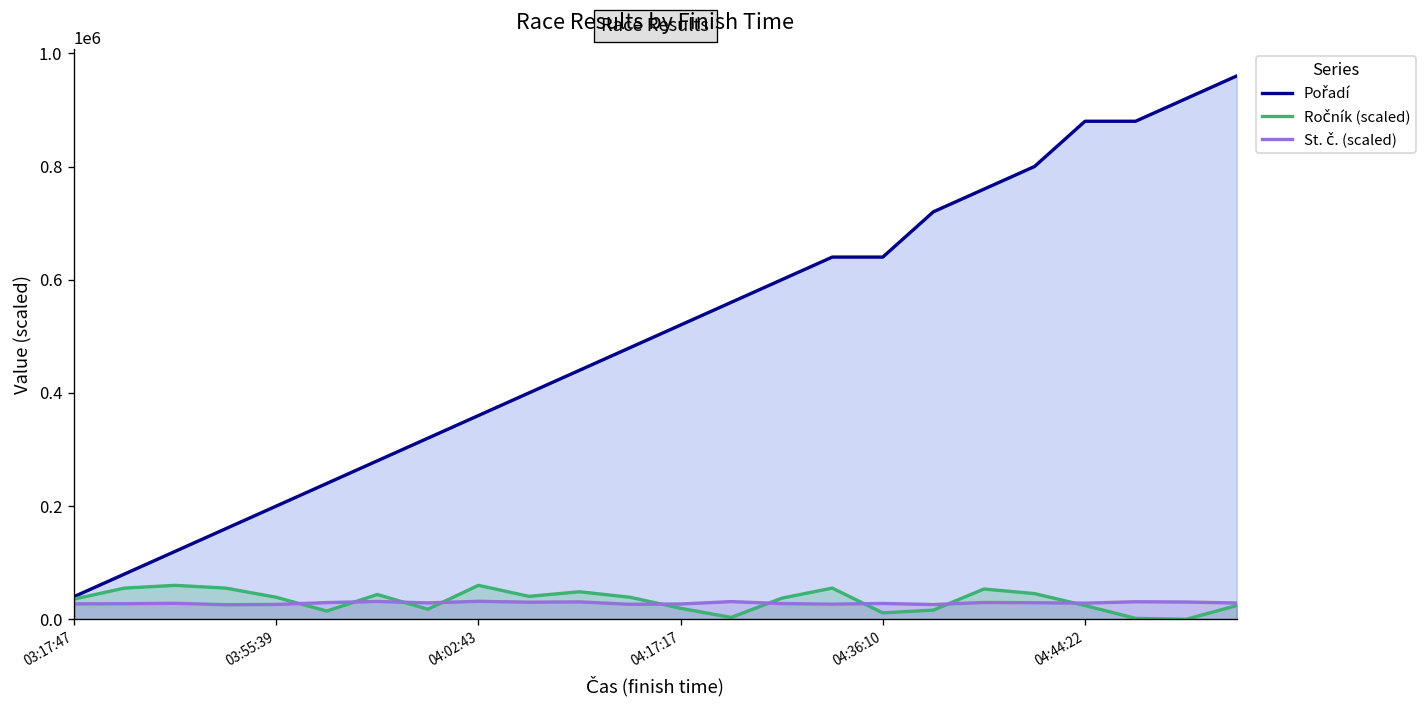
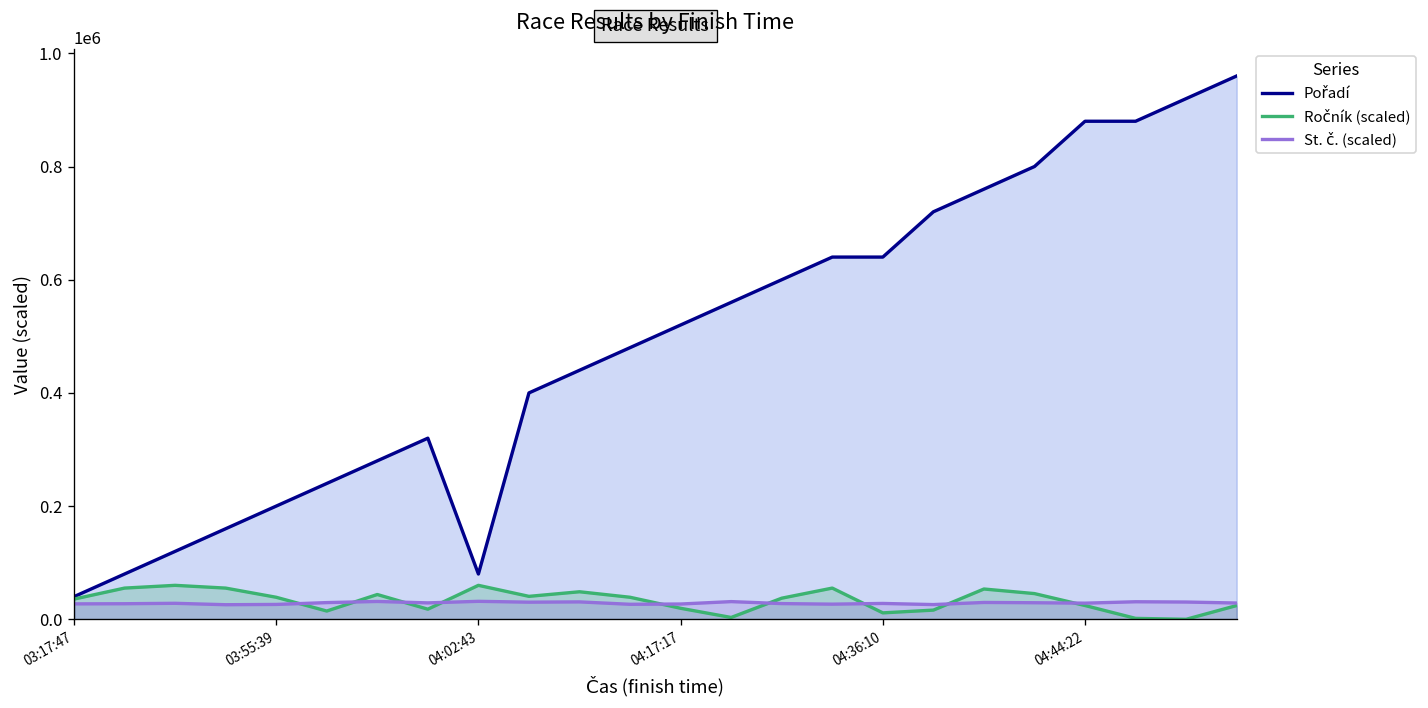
Pořadí, 04:02:43: 360000 -> 80000
